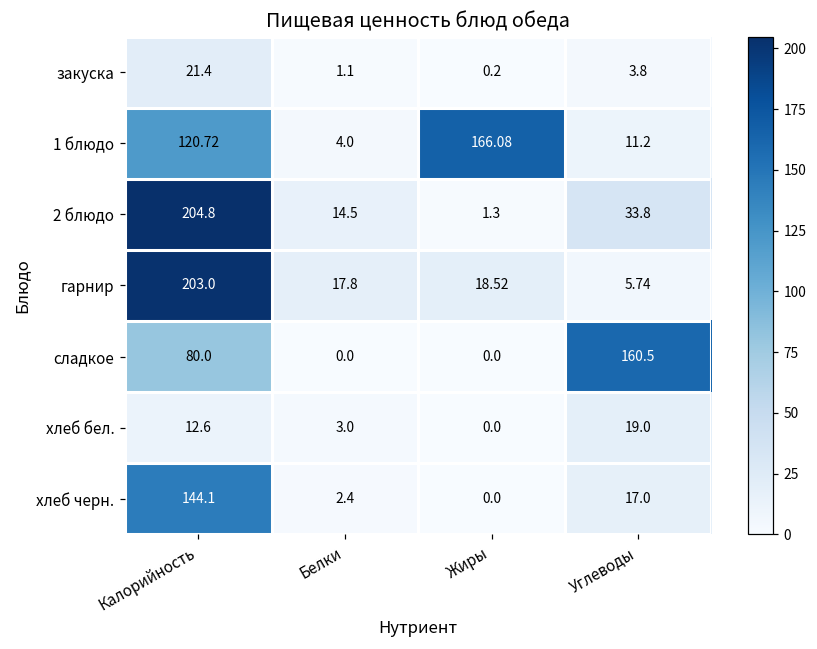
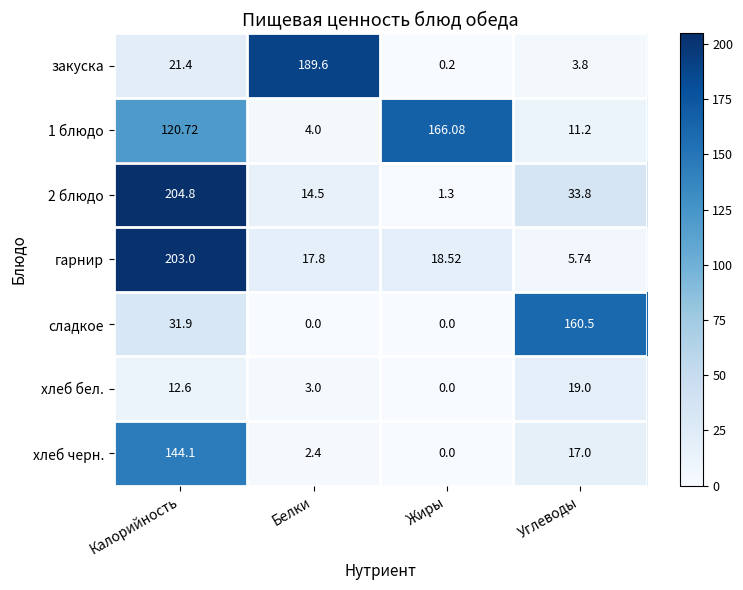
закуска, Белки: 1.1 -> 189.6
сладкое, Калорийность: 80.0 -> 31.9
